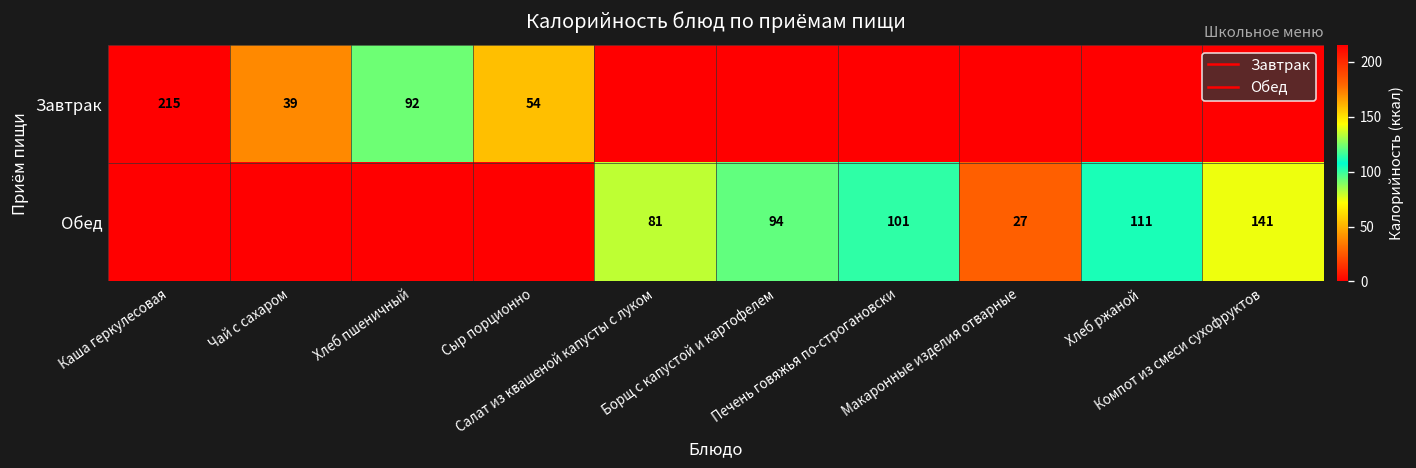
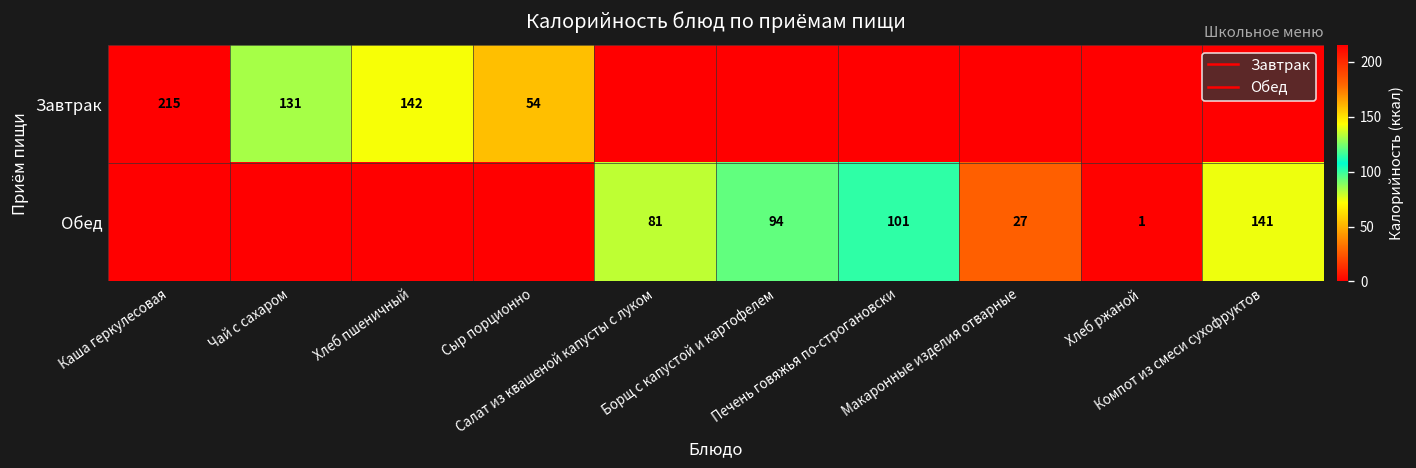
Завтрак, Чай с сахаром: 39 -> 131
Завтрак, Хлеб пшеничный: 92 -> 142
Обед, Хлеб ржаной: 111 -> 1
